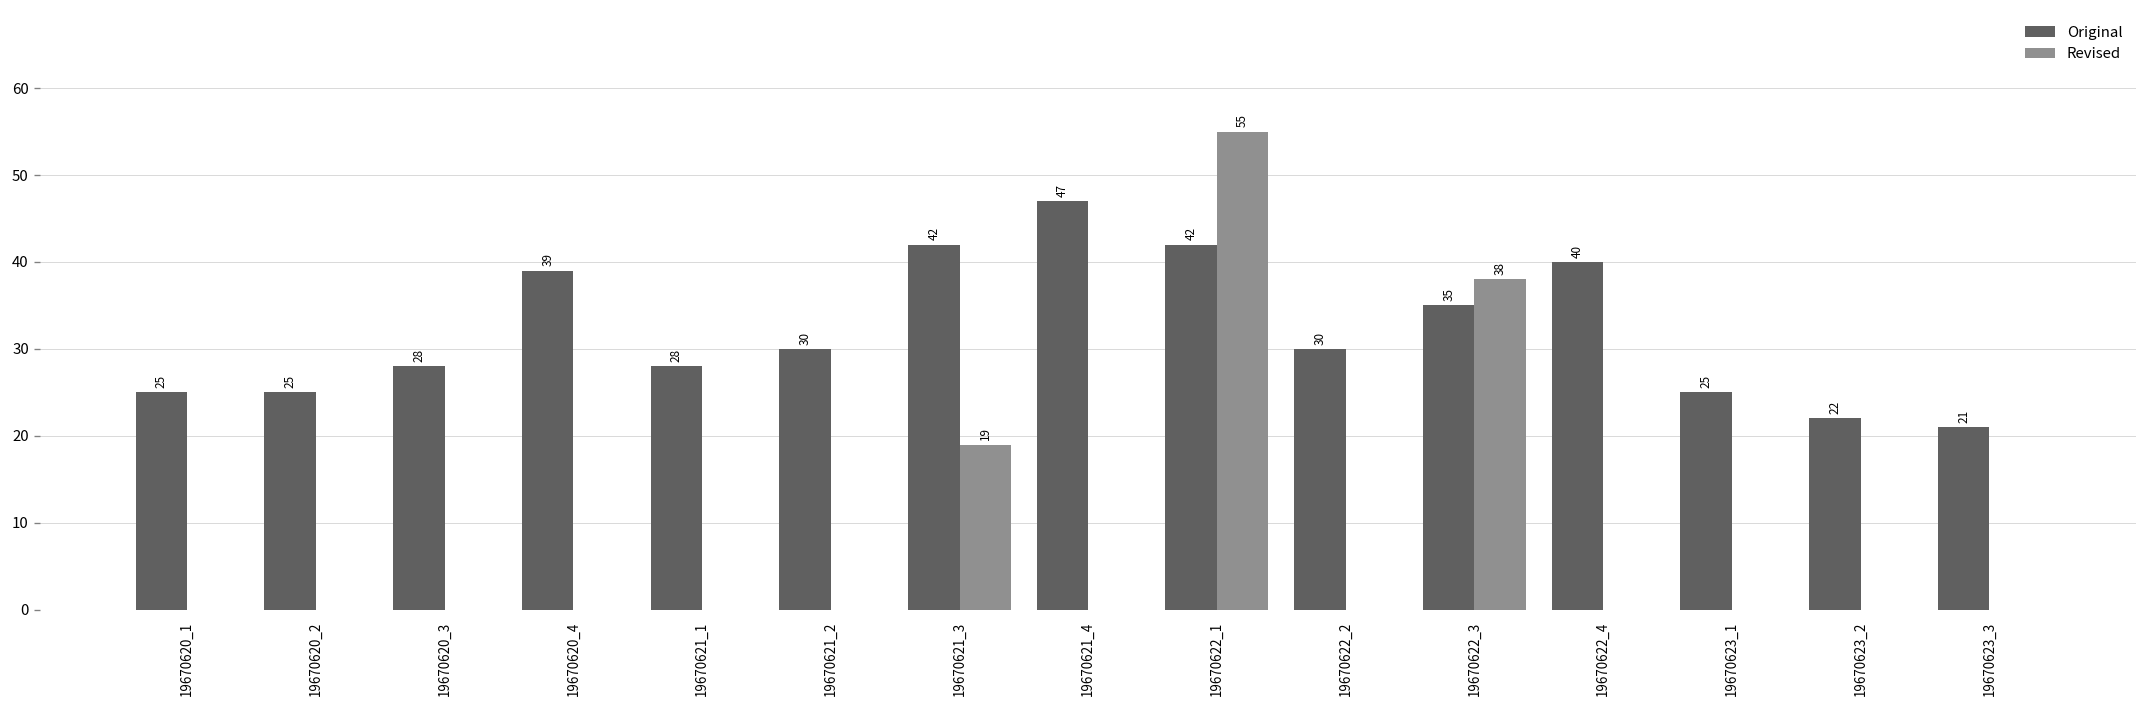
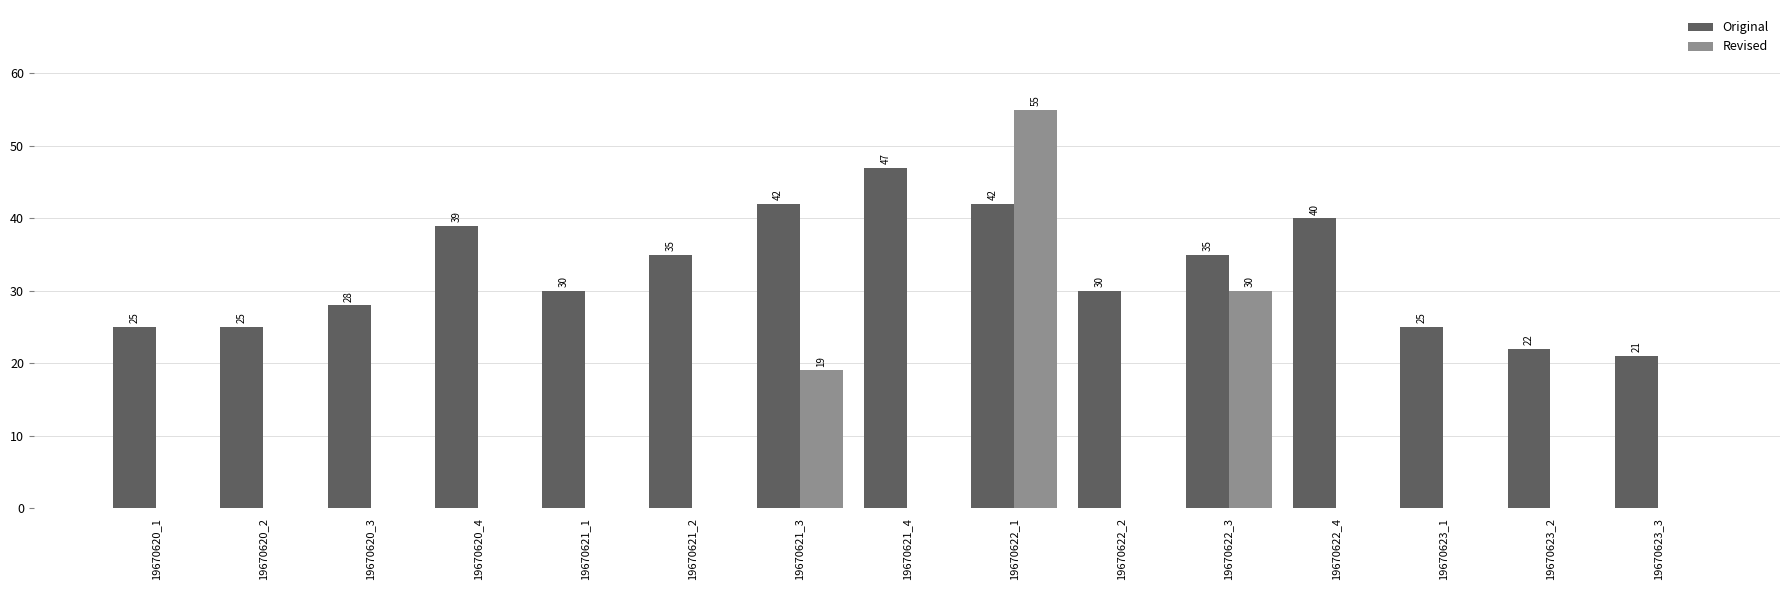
Original, 19670621_1: 28 -> 30
Original, 19670621_2: 30 -> 35
Revised, 19670622_3: 38 -> 30
